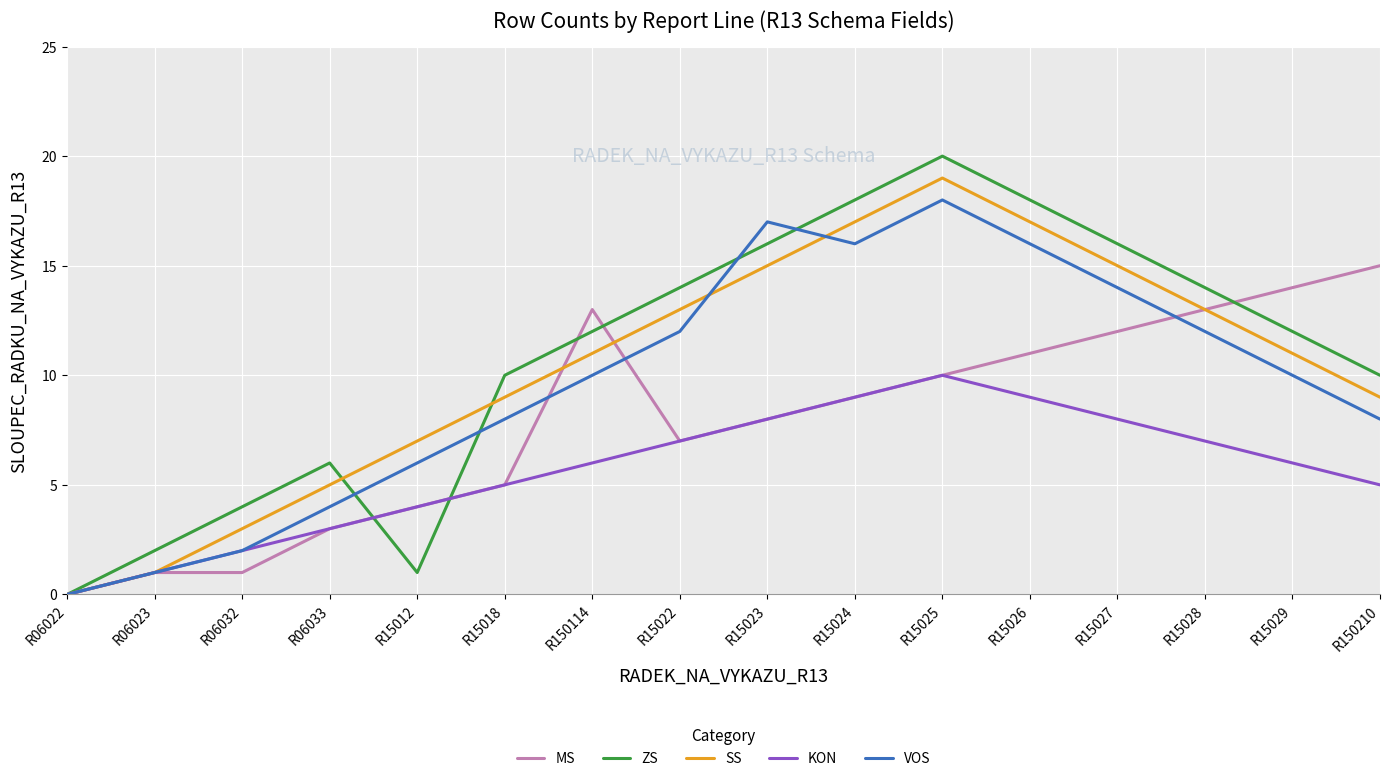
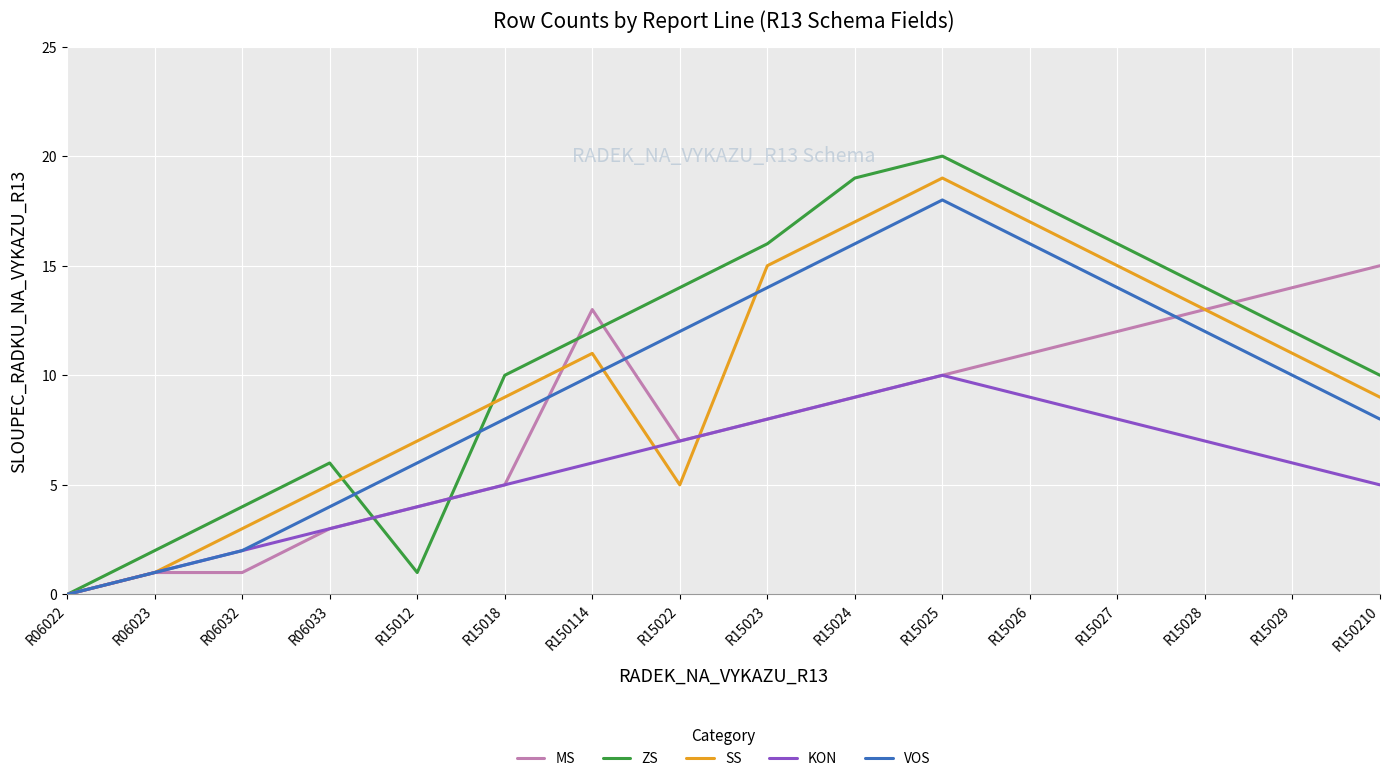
SS, R15022: 13 -> 5
VOS, R15023: 17 -> 14
ZS, R15024: 18 -> 19
